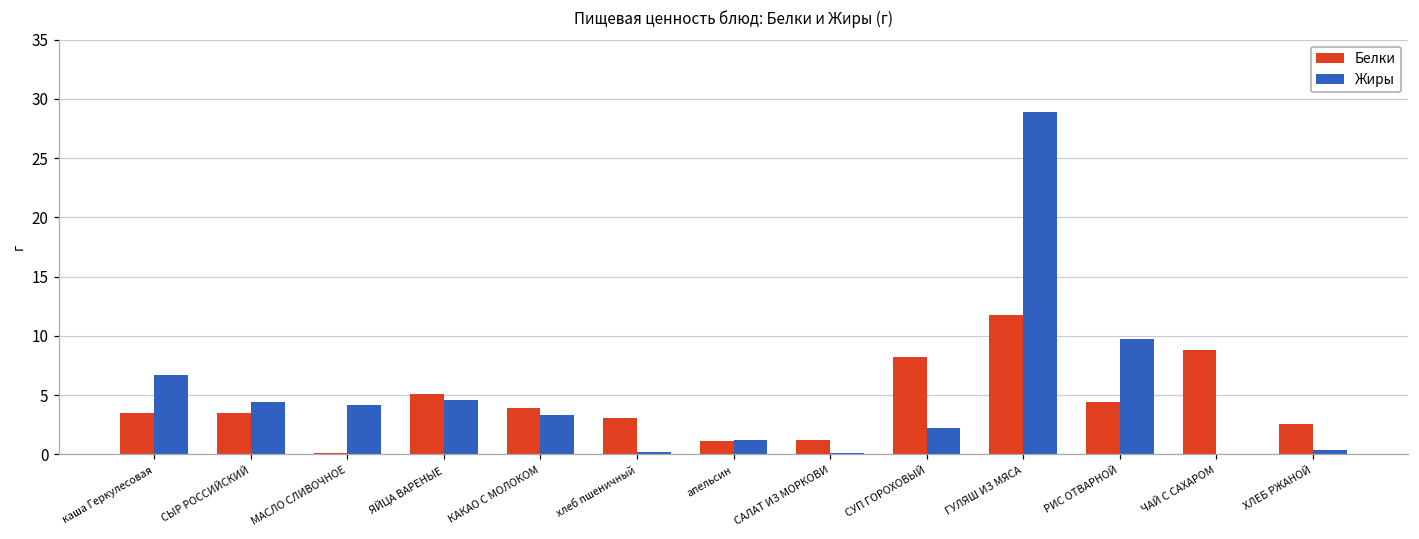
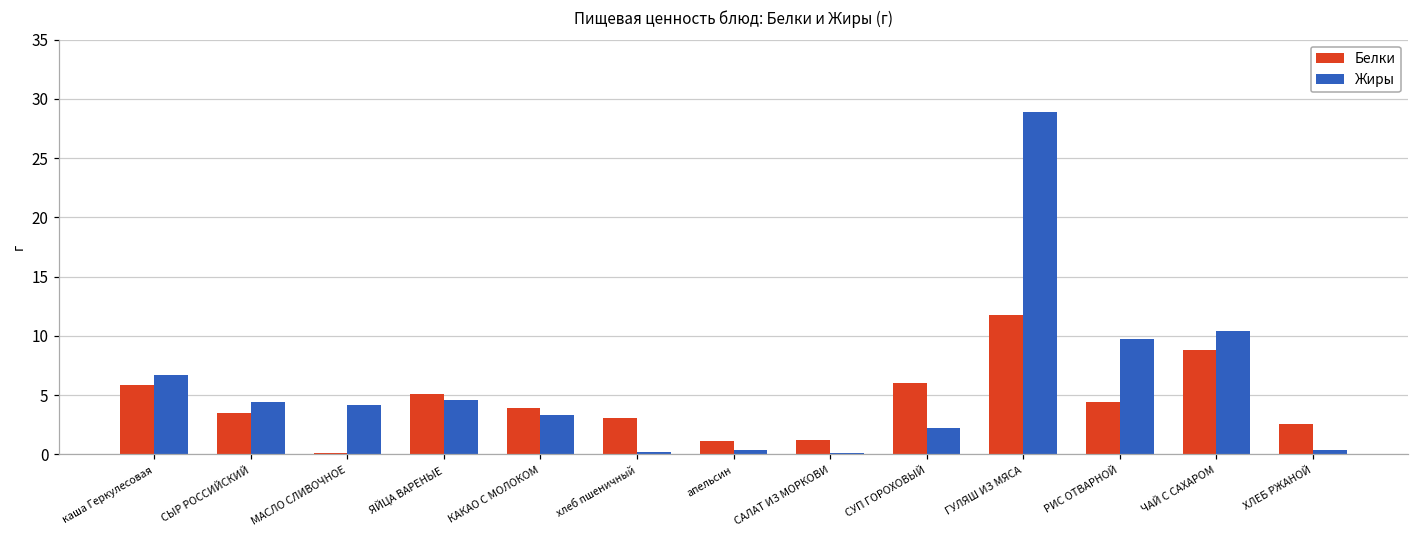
Белки, каша Геркулесовая: 3.5 -> 5.9
Жиры, апельсин: 1.2 -> 0.4
Белки, СУП ГОРОХОВЫЙ: 8.2 -> 6.0
Жиры, ЧАЙ С САХАРОМ: 0.0 -> 10.4
